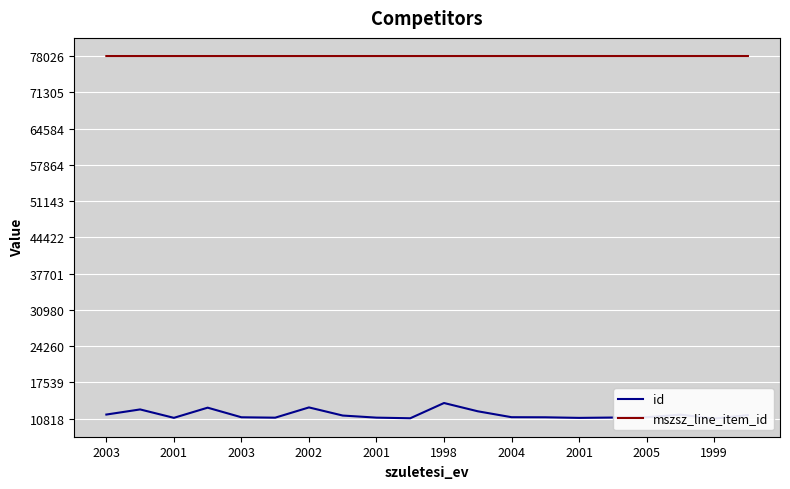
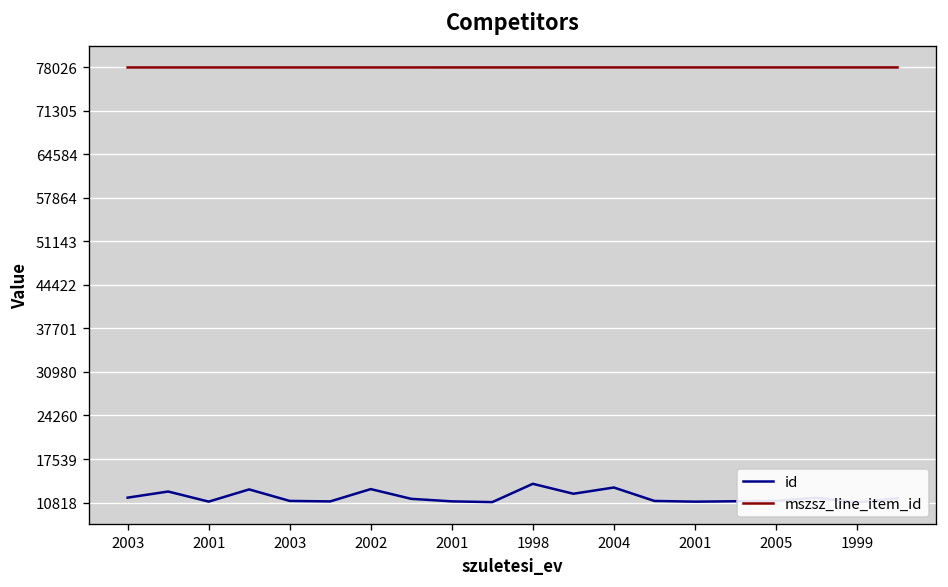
id, 2004: 11000 -> 13000
